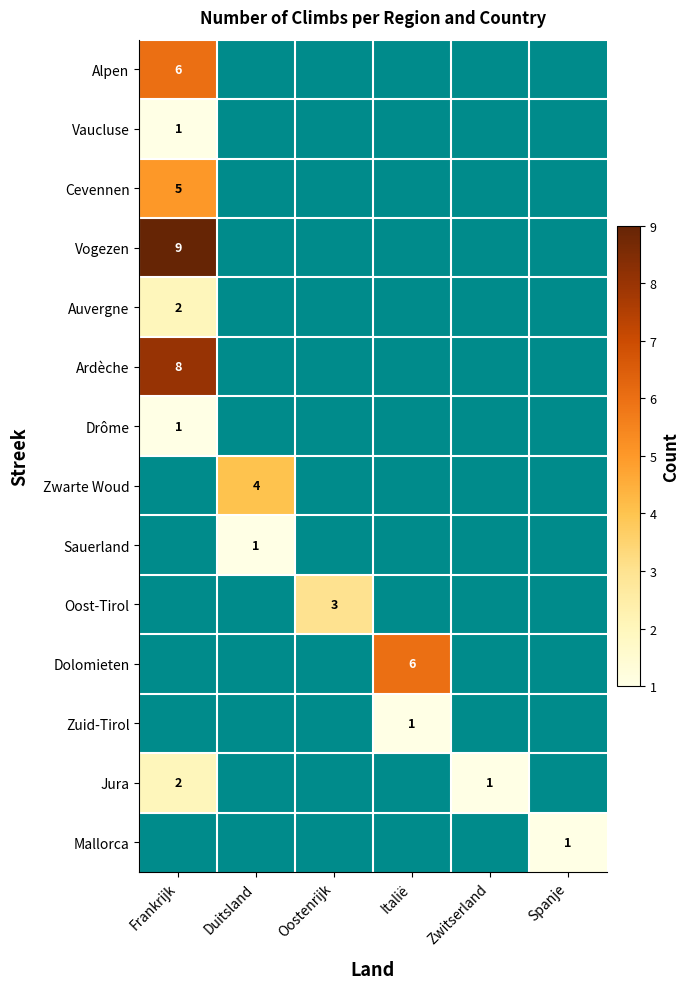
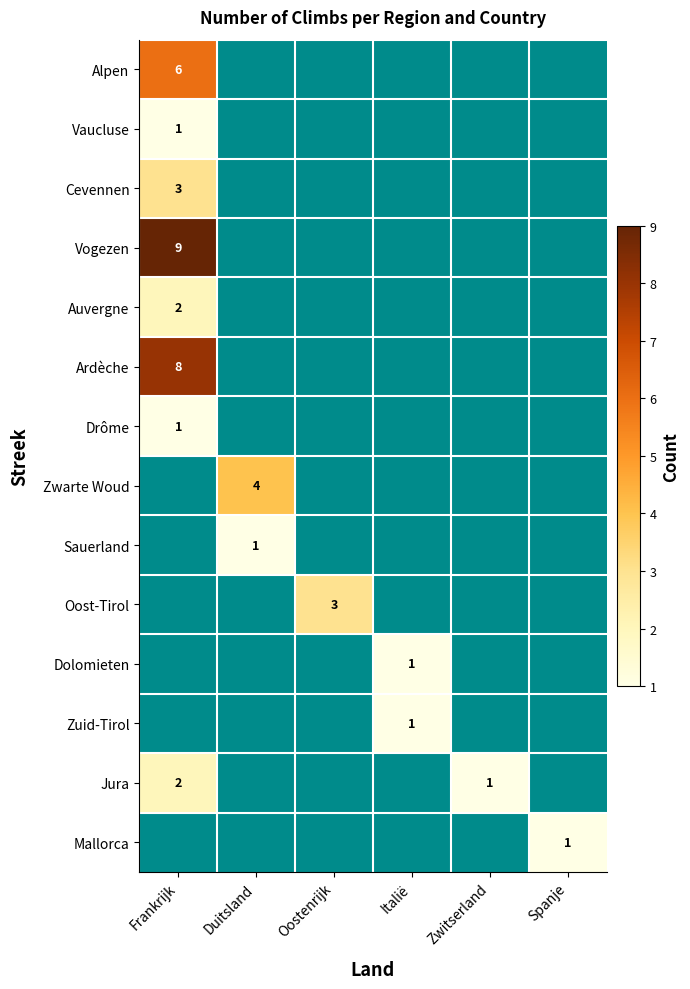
Cevennen, Frankrijk: 5 -> 3
Dolomieten, Italië: 6 -> 1
